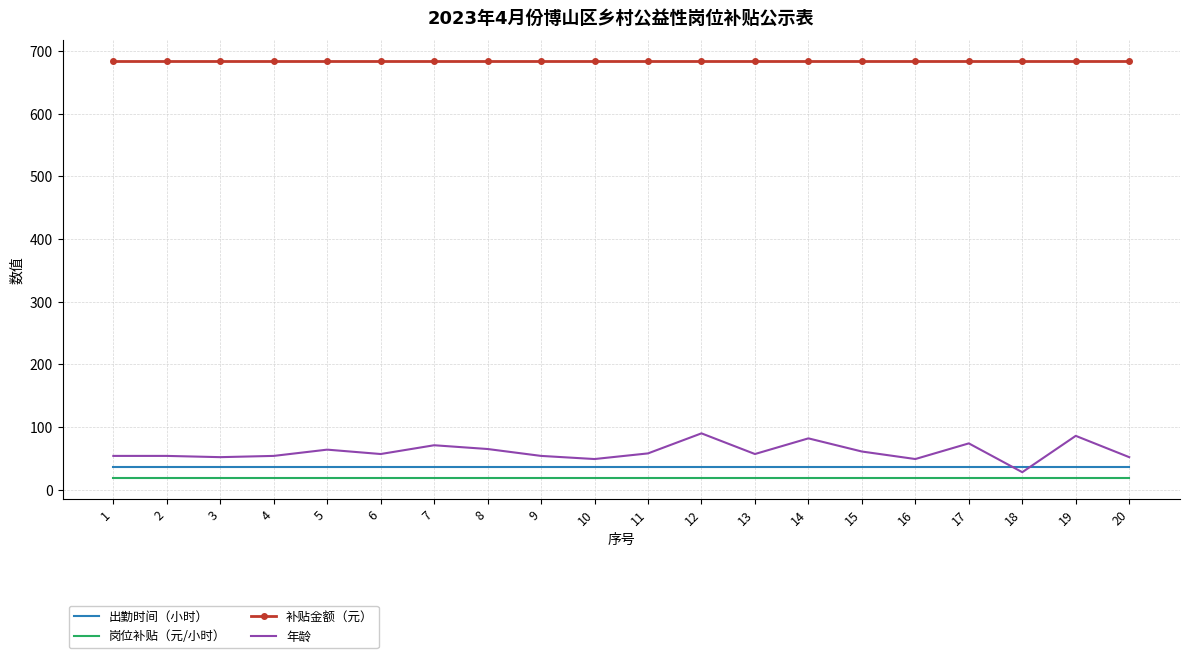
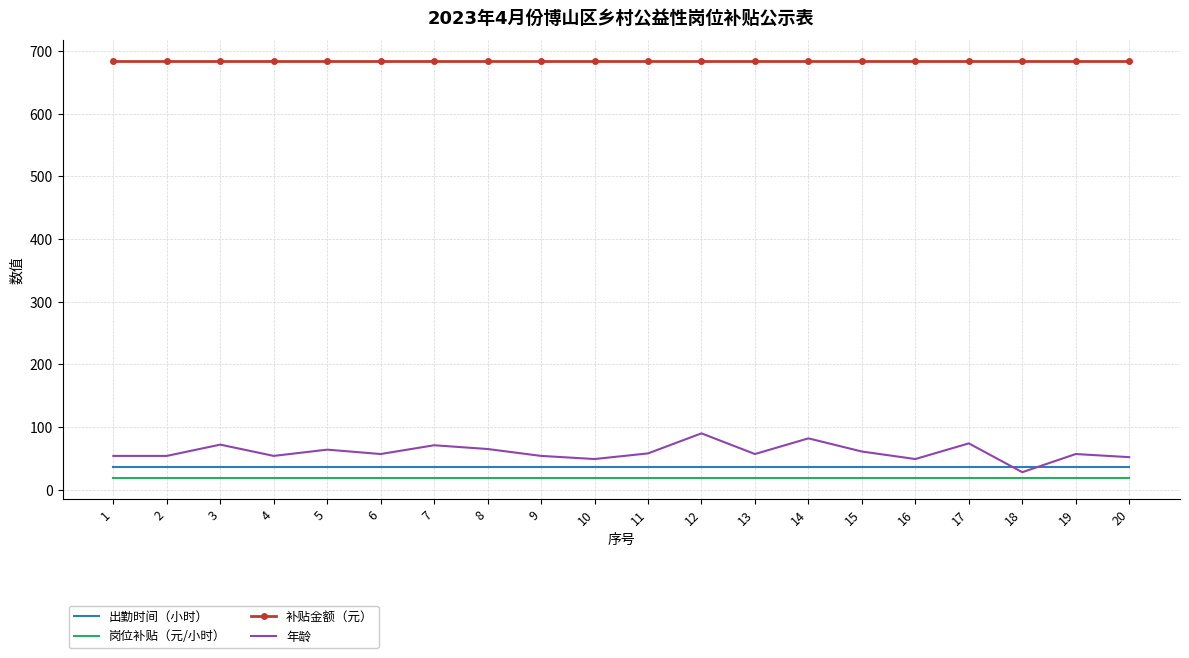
年龄, 3: 50 -> 70
年龄, 19: 90 -> 60
